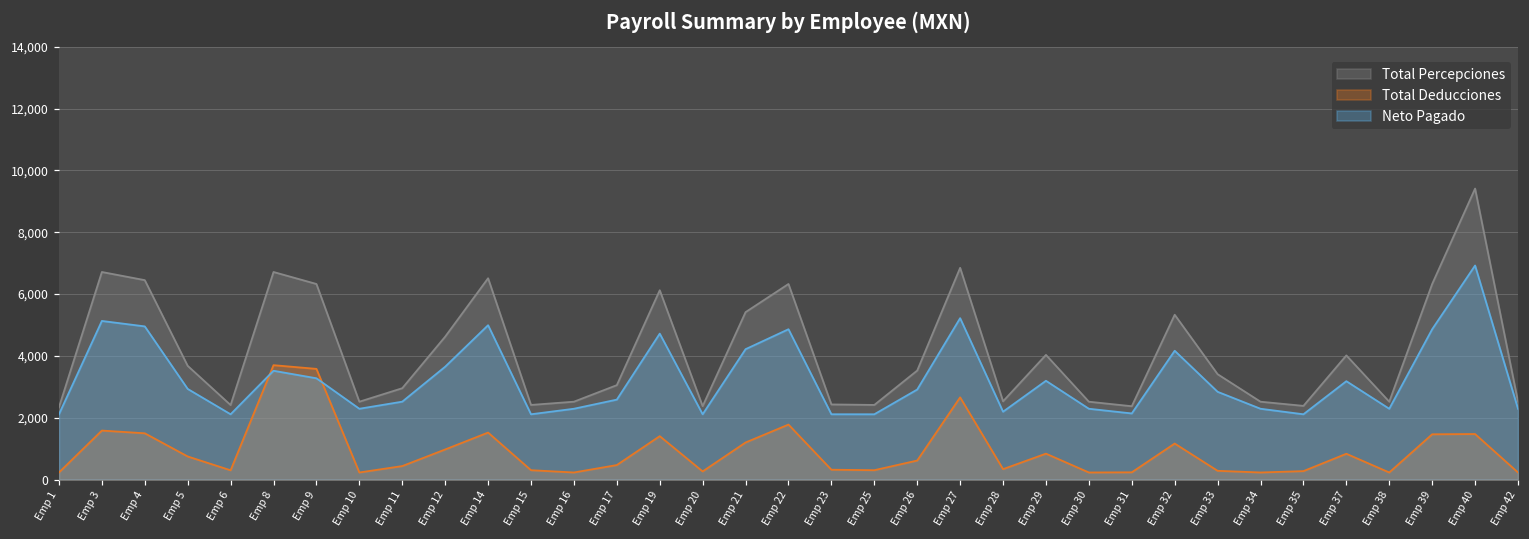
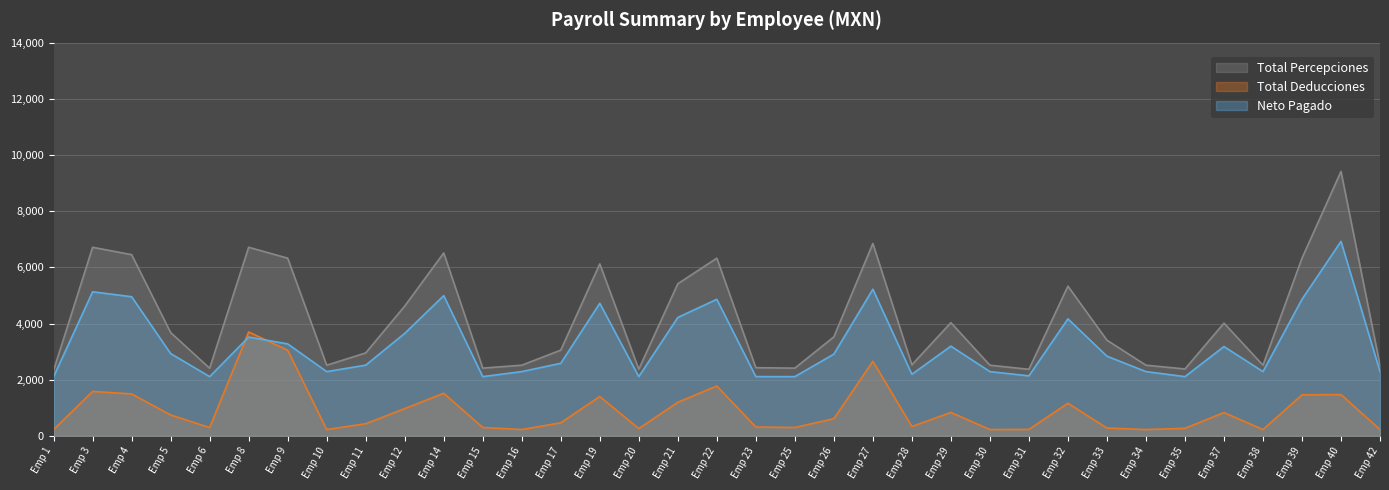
Total Deducciones, Emp 9: 3,600 -> 3,100
